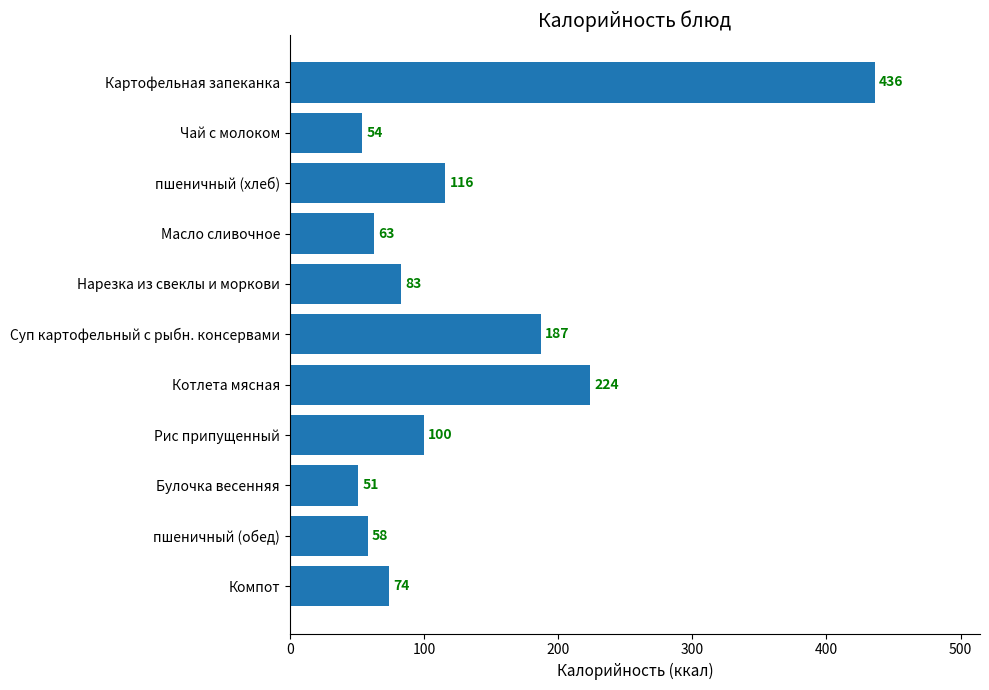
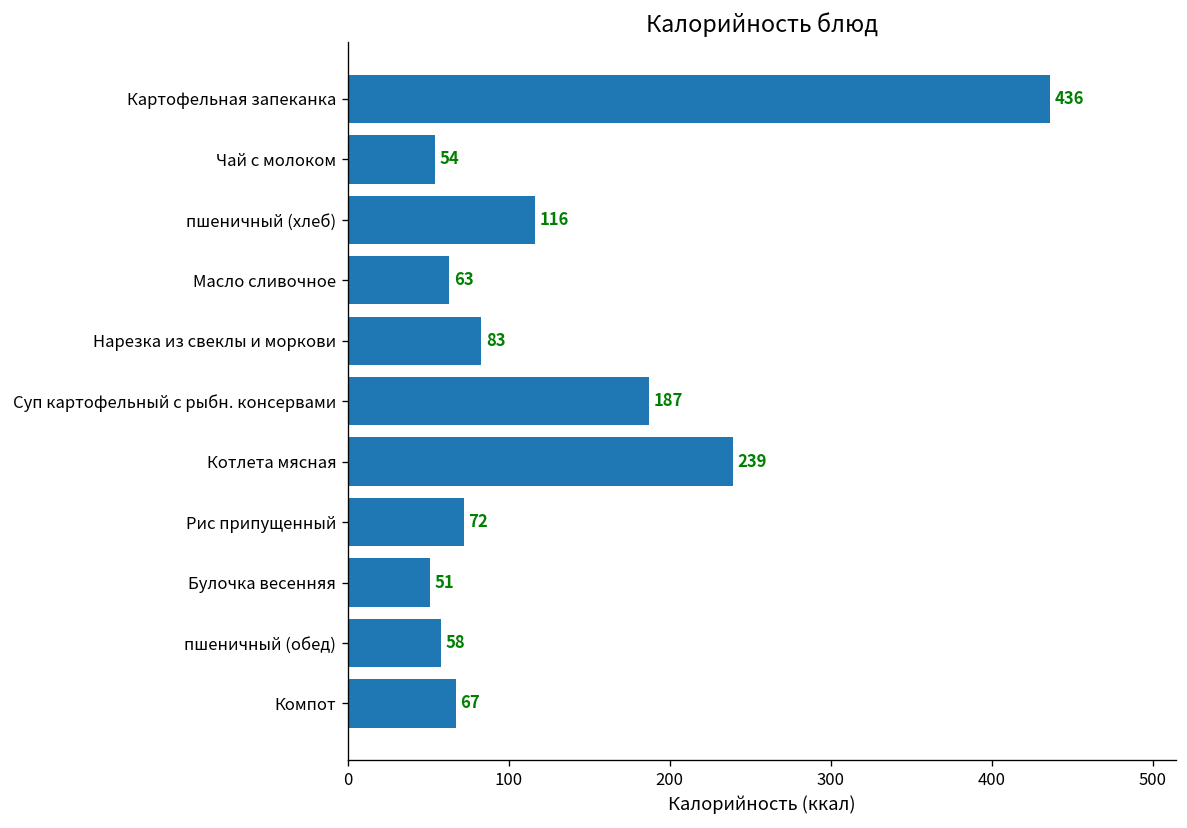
Котлета мясная: 224 -> 239
Рис припущенный: 100 -> 72
Компот: 74 -> 67
